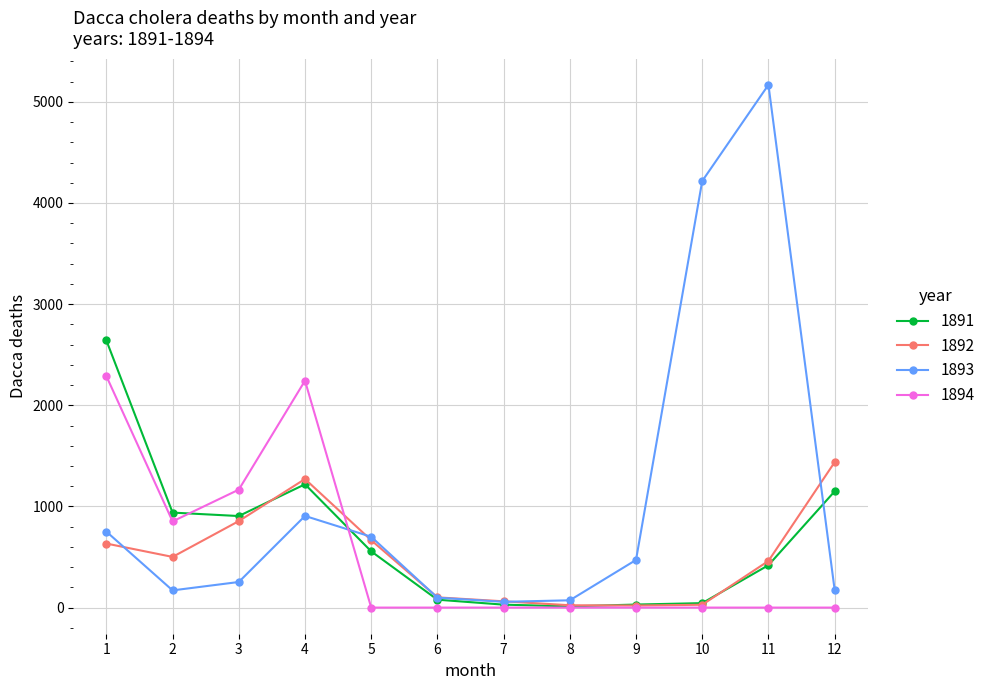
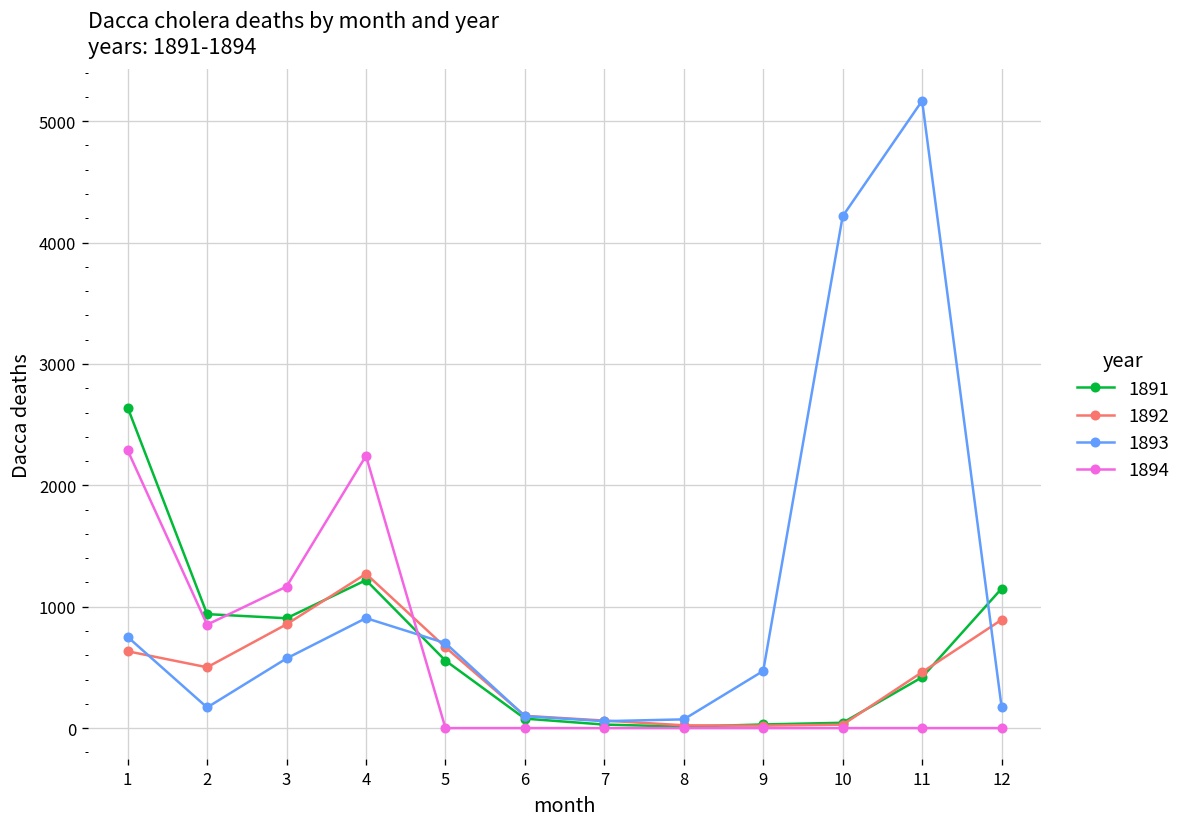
1893, 3: 250 -> 570
1892, 12: 1440 -> 890
